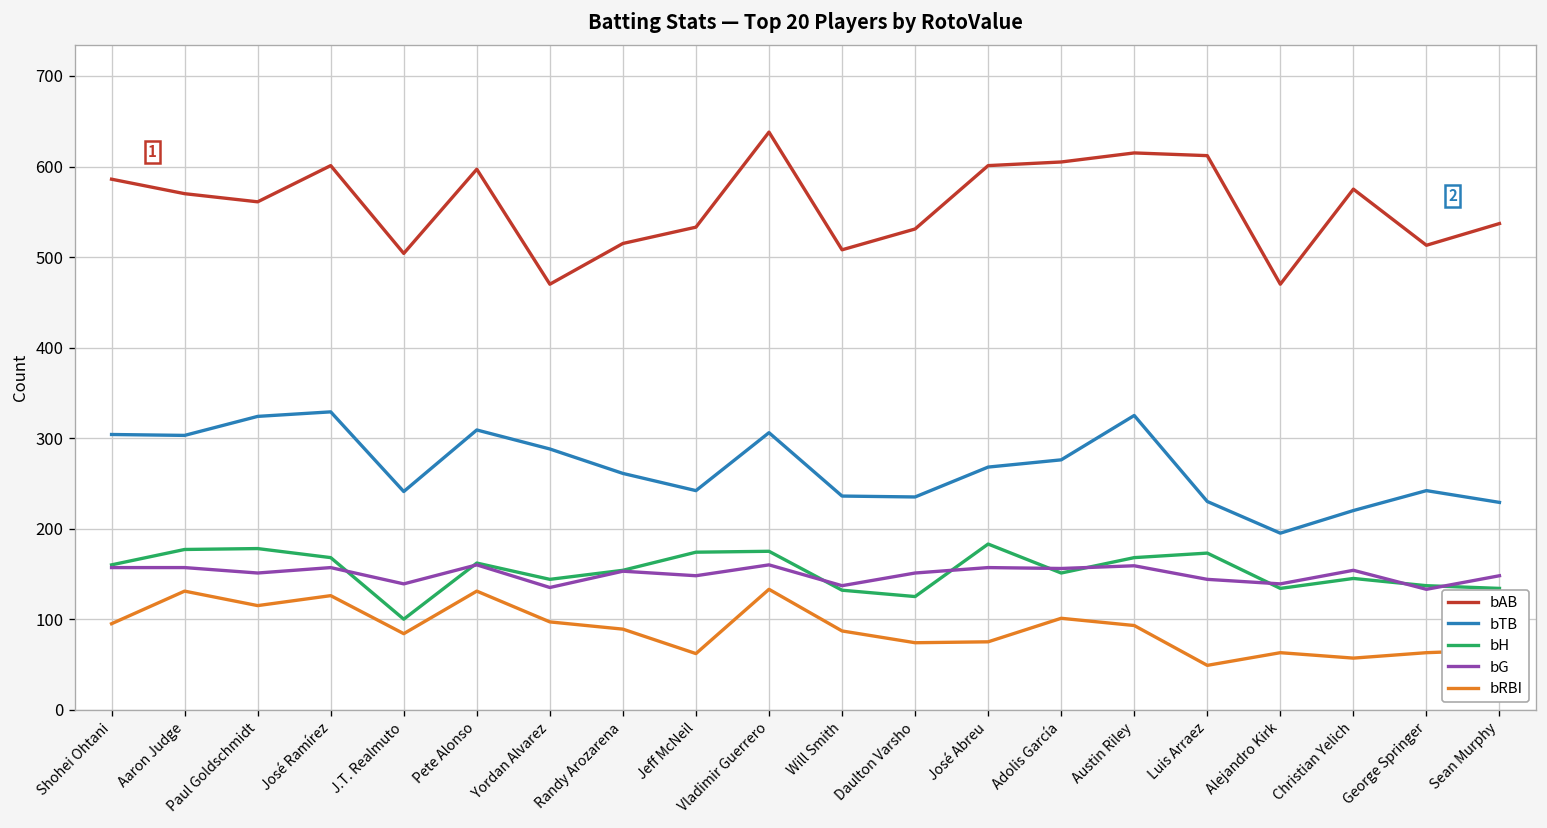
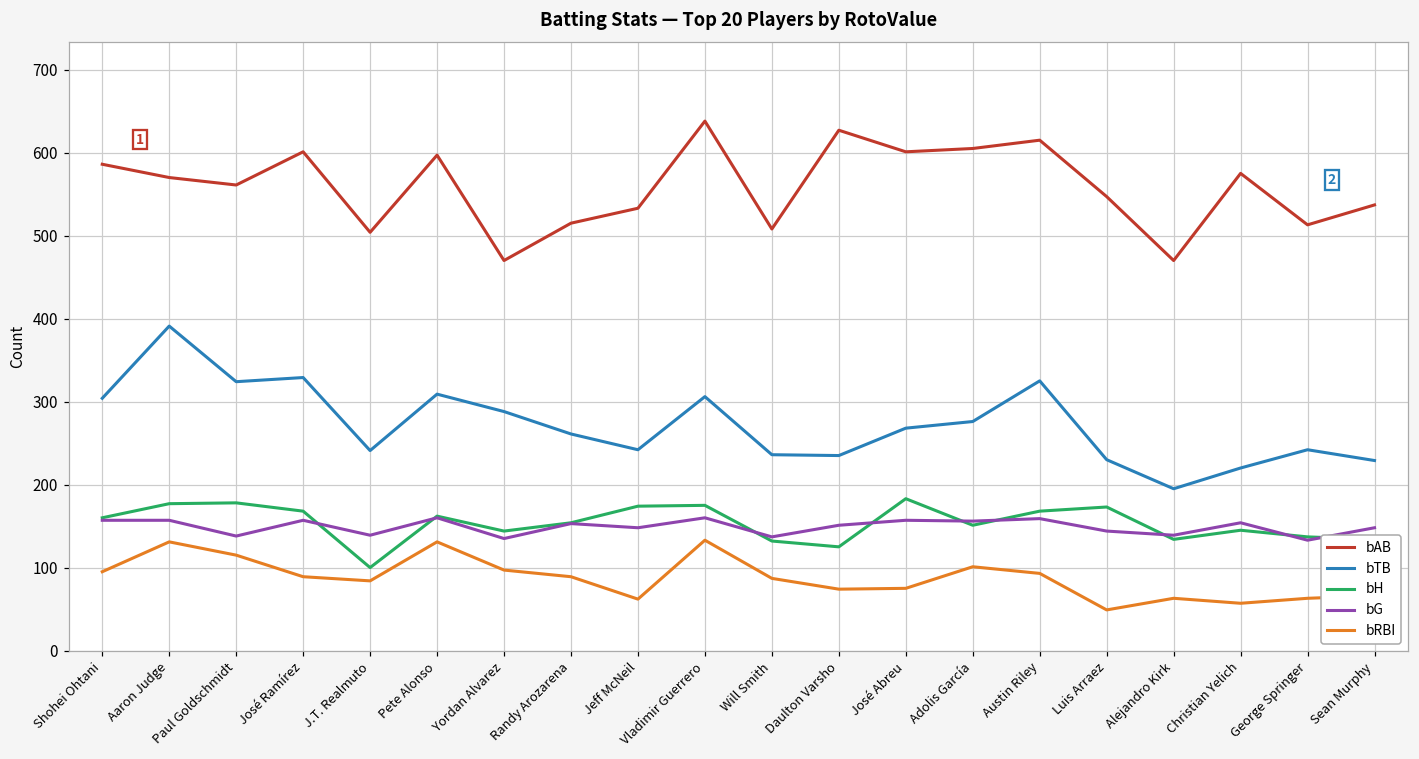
bTB, Aaron Judge: 300 -> 390
bG, Paul Goldschmidt: 150 -> 140
bRBI, José Ramírez: 130 -> 90
bAB, Daulton Varsho: 530 -> 630
bAB, Luis Arraez: 610 -> 550
